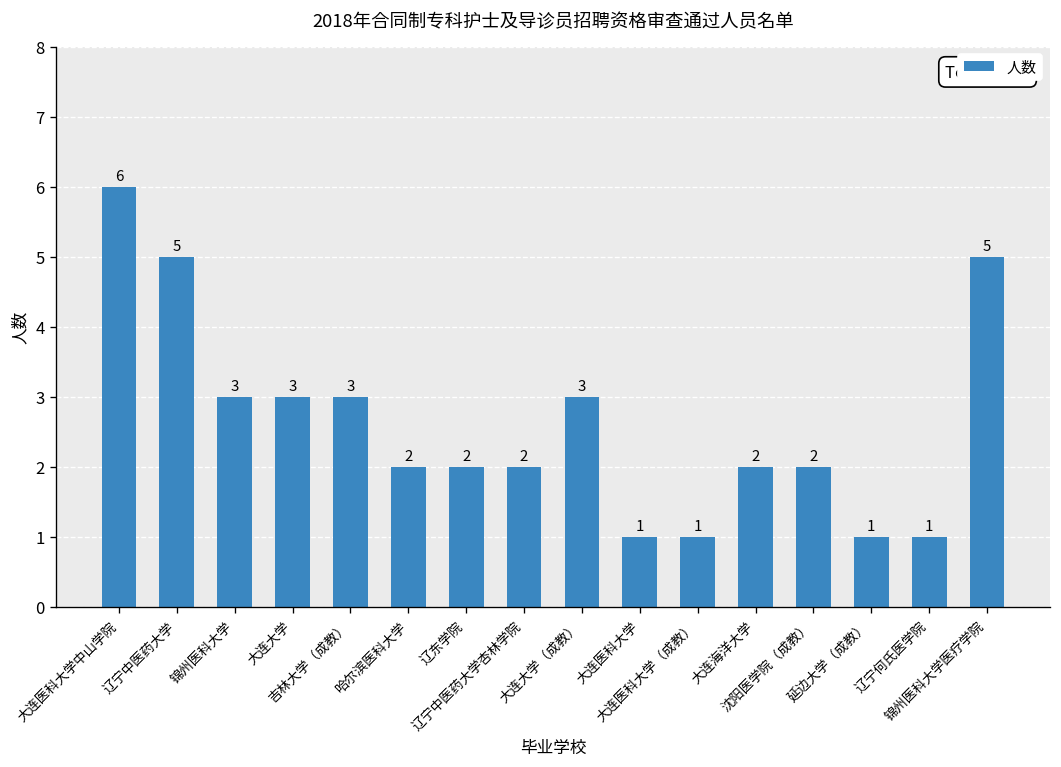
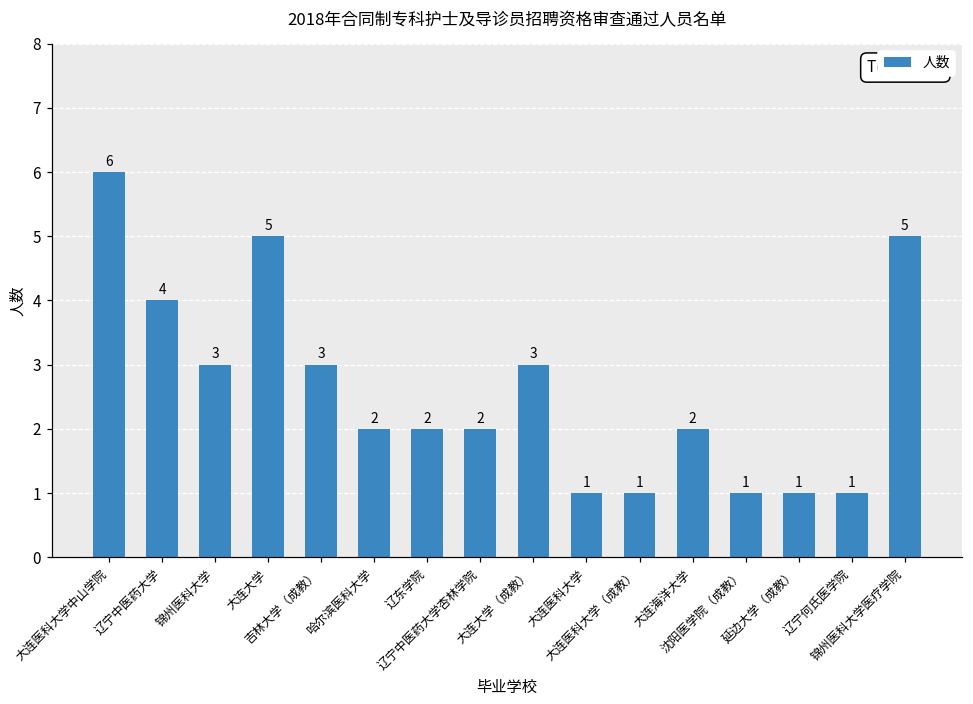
辽宁中医药大学: 5 -> 4
大连大学: 3 -> 5
沈阳医学院（成教）: 2 -> 1
